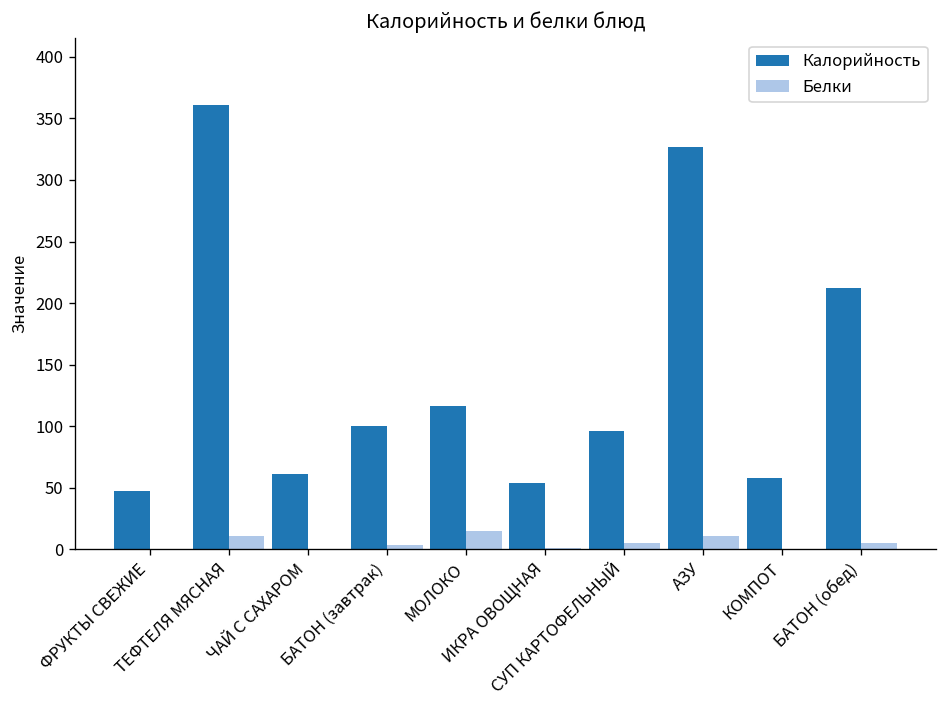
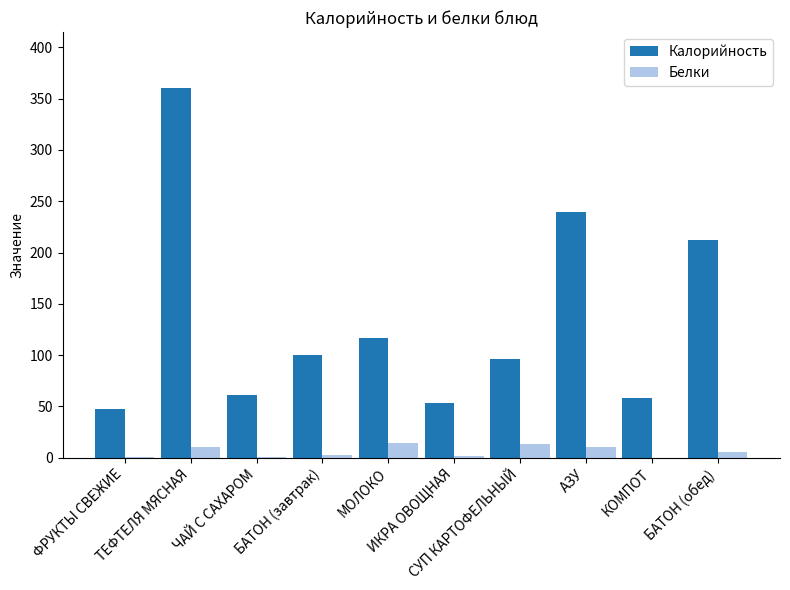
Белки, СУП КАРТОФЕЛЬНЫЙ: 5 -> 13
Калорийность, АЗУ: 327 -> 239
